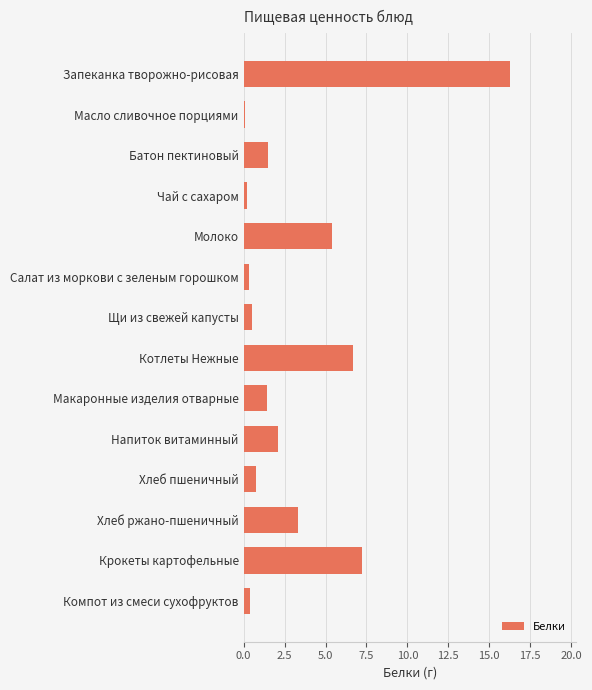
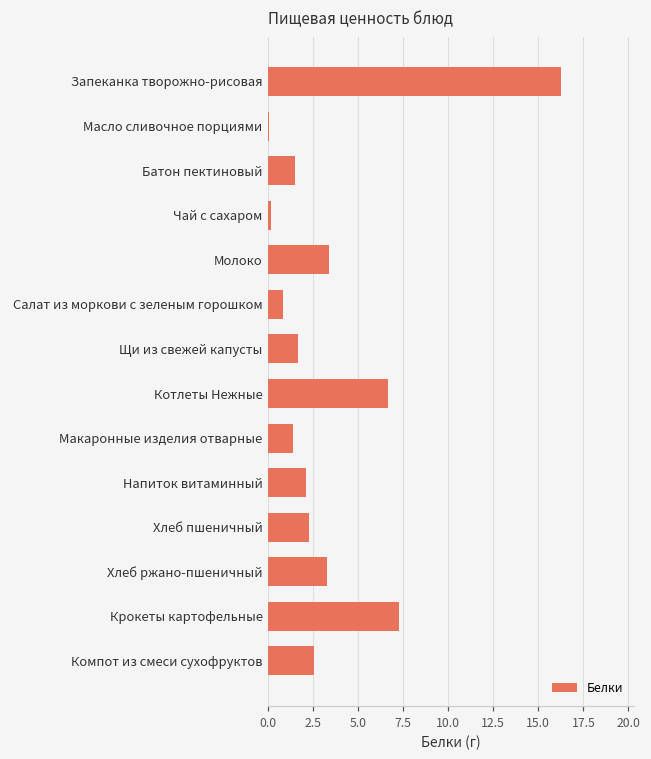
Молоко: 5.4 -> 3.4
Салат из моркови с зеленым горошком: 0.3 -> 0.9
Щи из свежей капусты: 0.5 -> 1.6
Хлеб пшеничный: 0.7 -> 2.3
Компот из смеси сухофруктов: 0.4 -> 2.6
